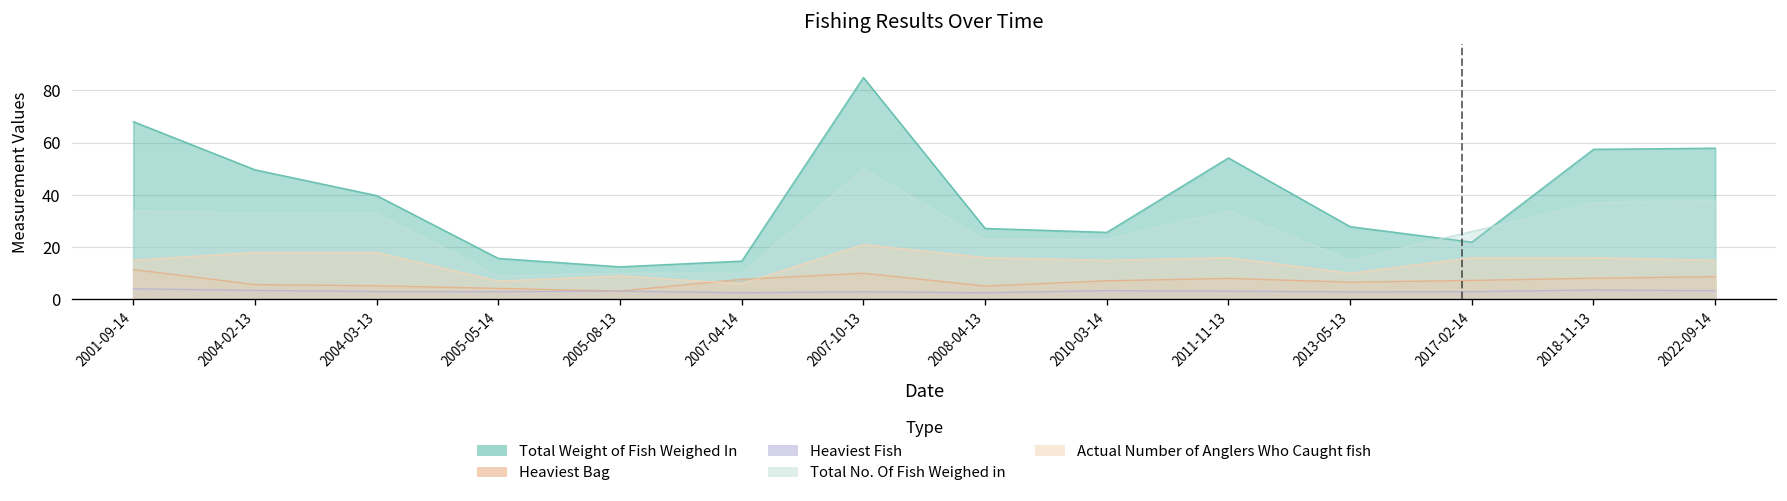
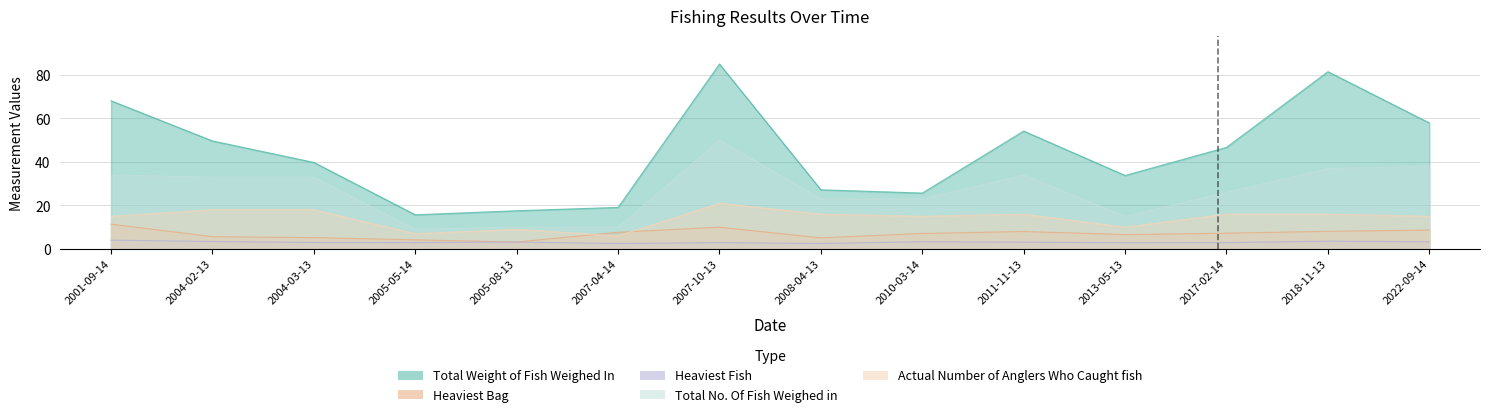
Total Weight of Fish Weighed In, 2005-08-13: 12 -> 18
Total Weight of Fish Weighed In, 2007-04-14: 15 -> 19
Total Weight of Fish Weighed In, 2013-05-13: 28 -> 34
Total Weight of Fish Weighed In, 2017-02-14: 22 -> 47
Total Weight of Fish Weighed In, 2018-11-13: 57 -> 81
